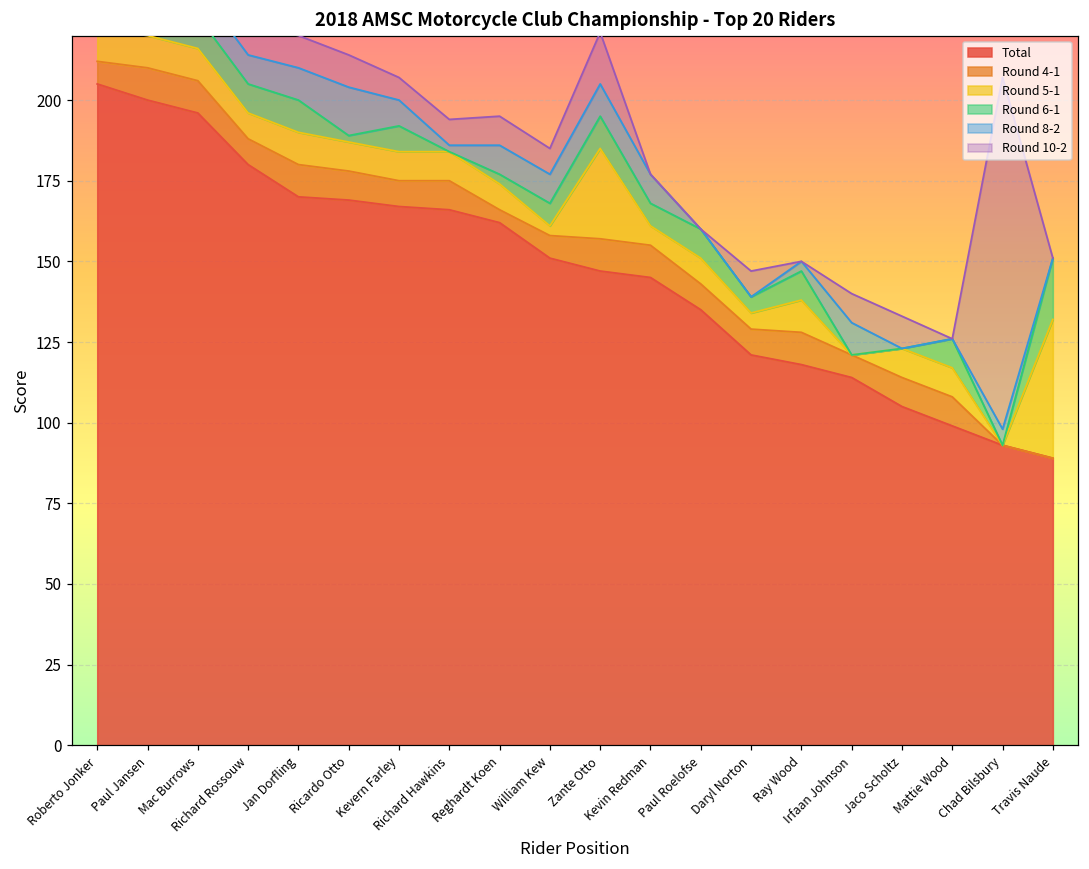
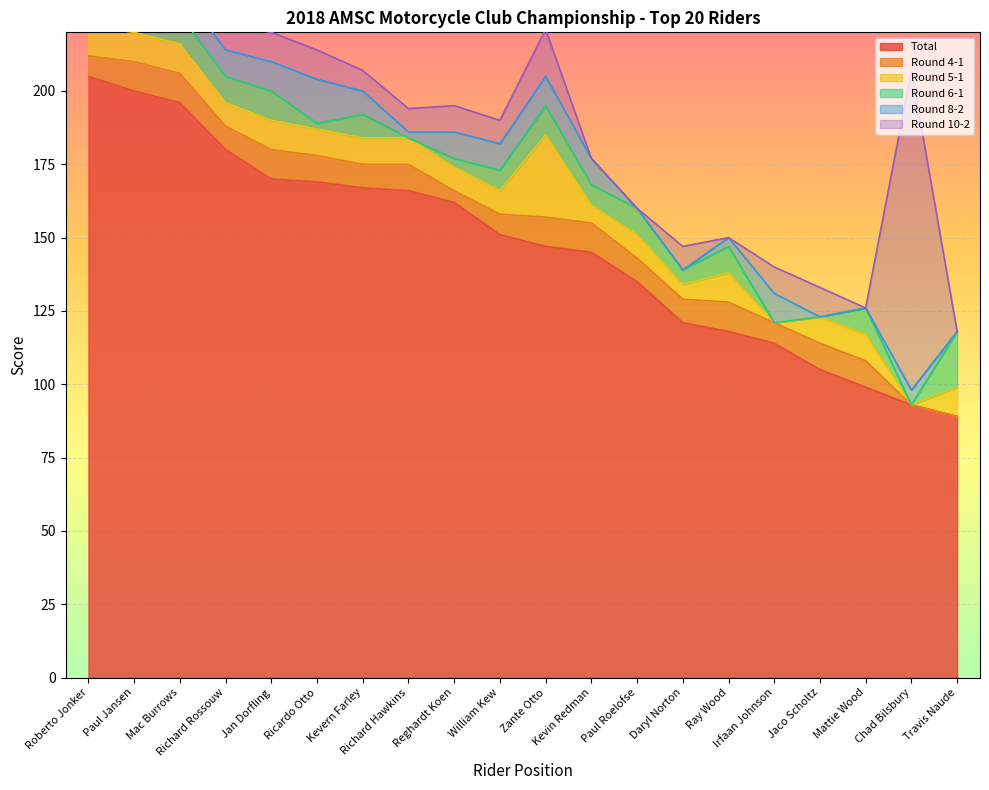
Round 5-1, William Kew: 3 -> 8
Round 5-1, Travis Naude: 43 -> 10
